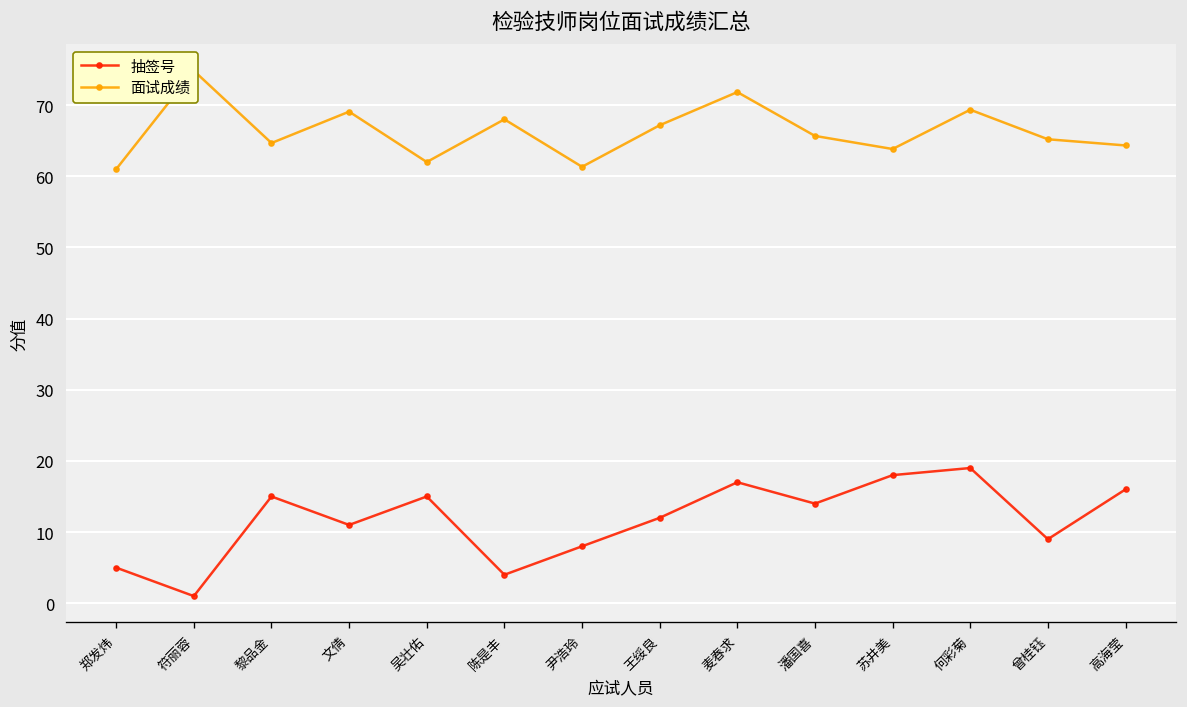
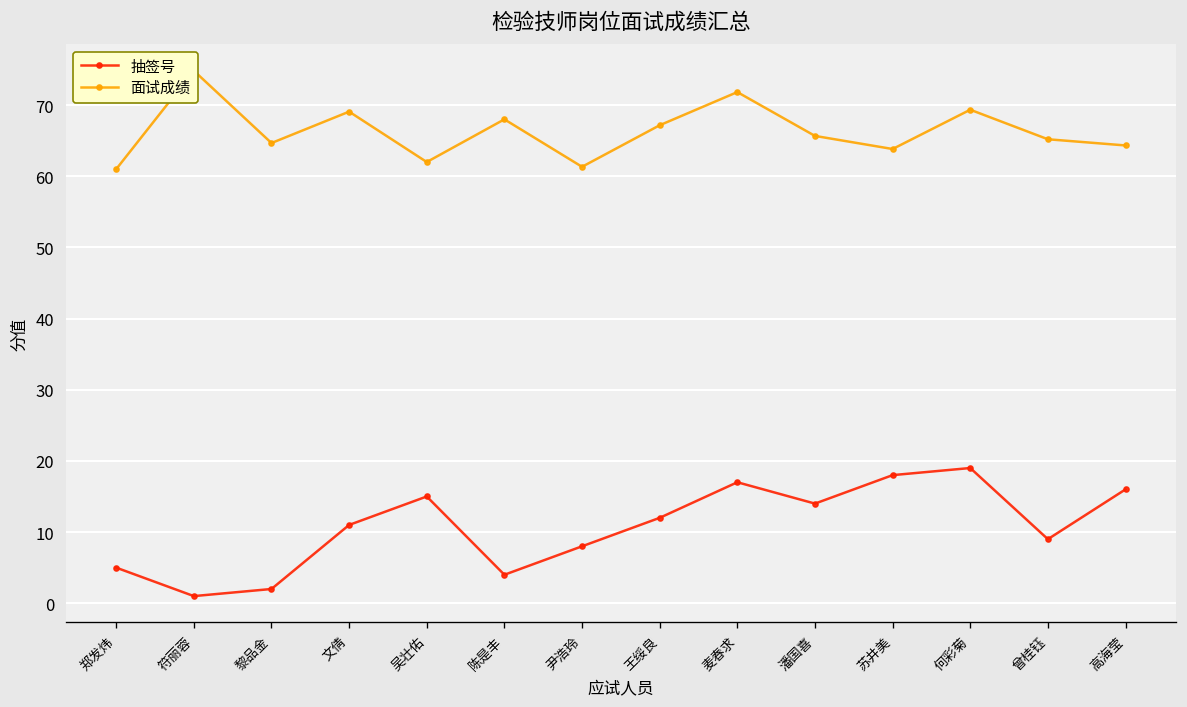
抽签号, 黎品金: 15 -> 2
